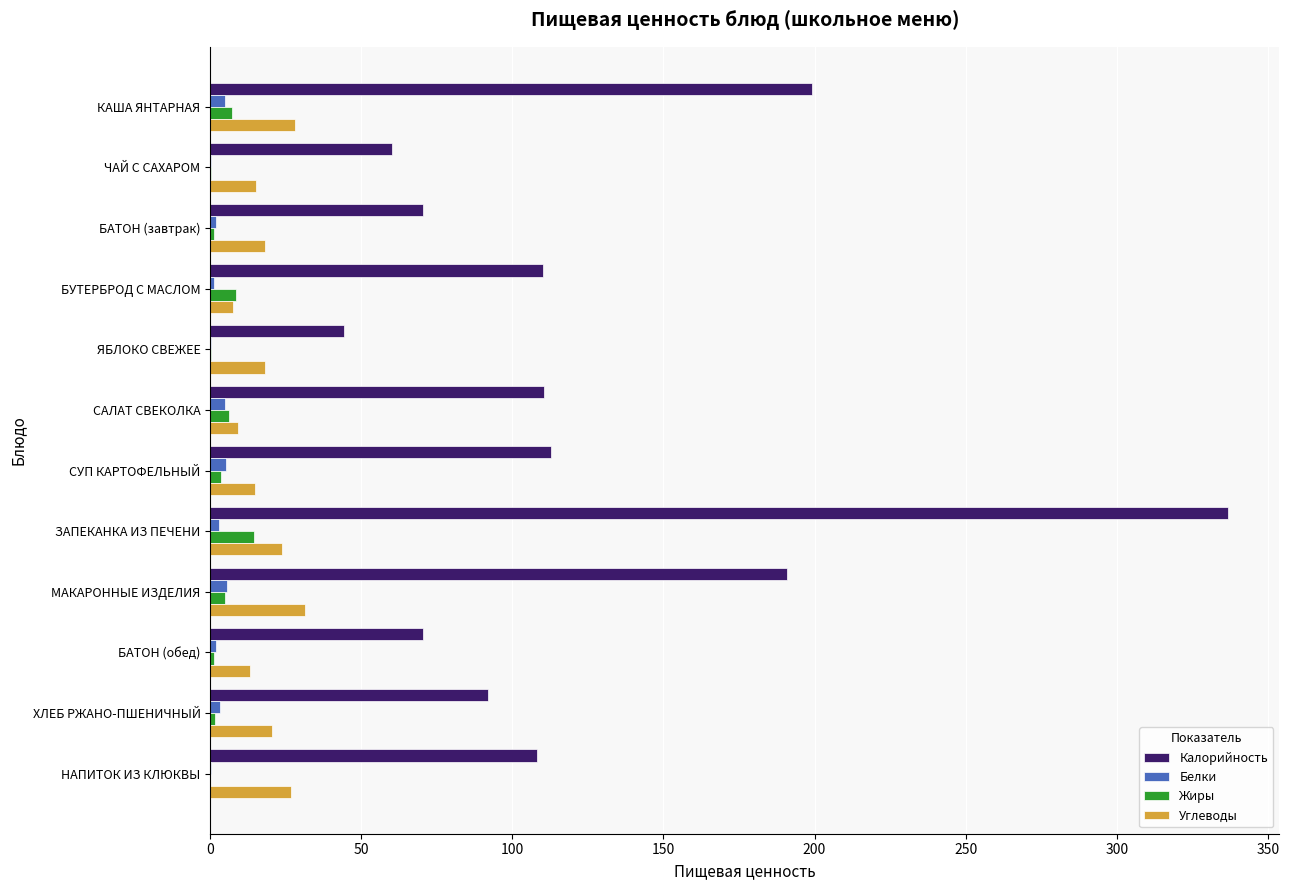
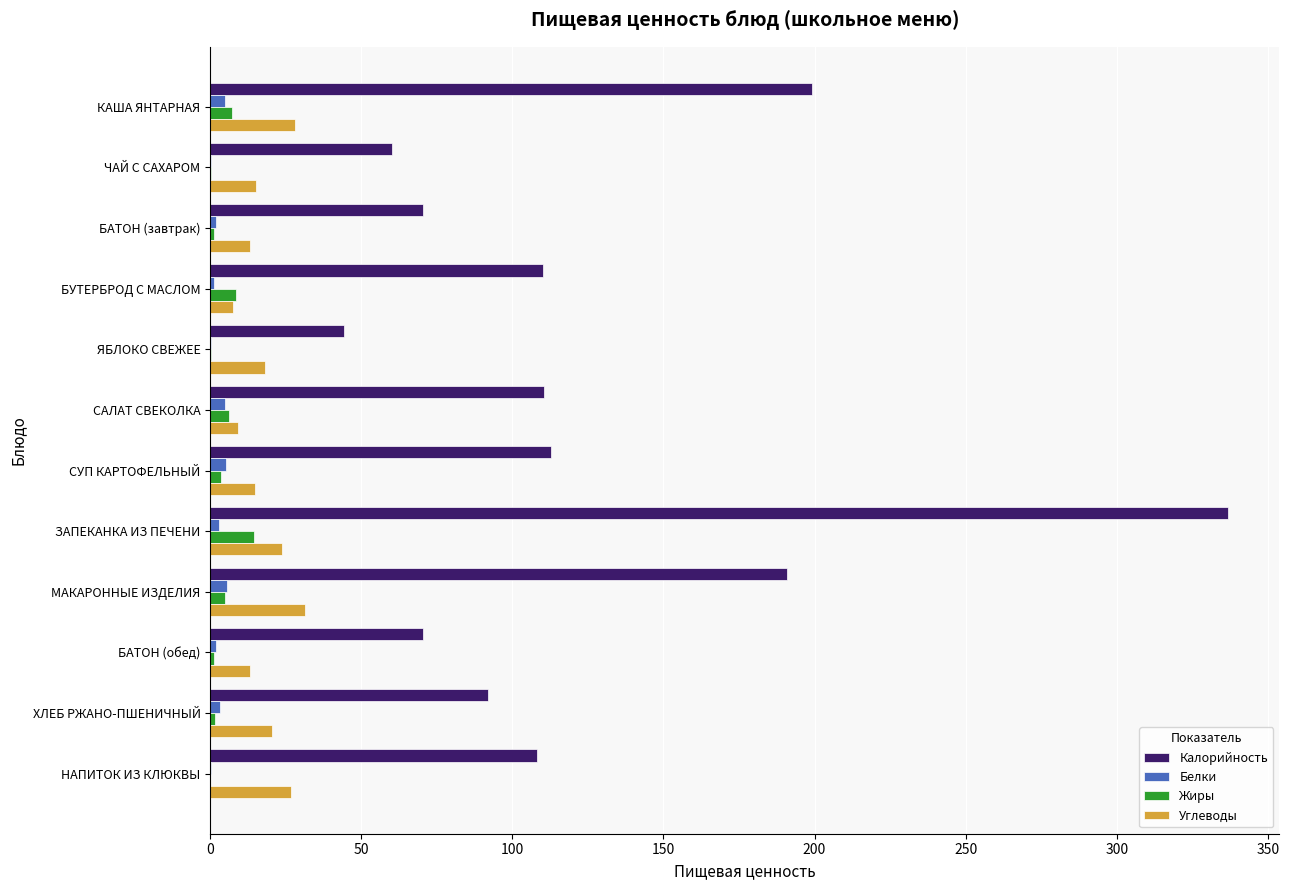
Углеводы, БАТОН (завтрак): 18 -> 13
